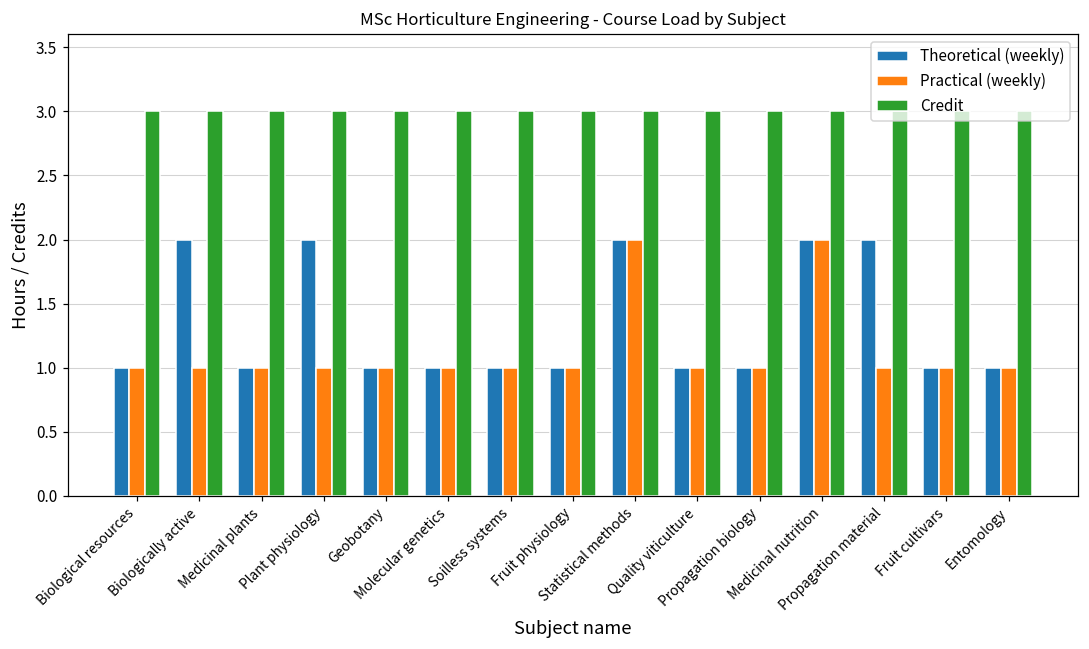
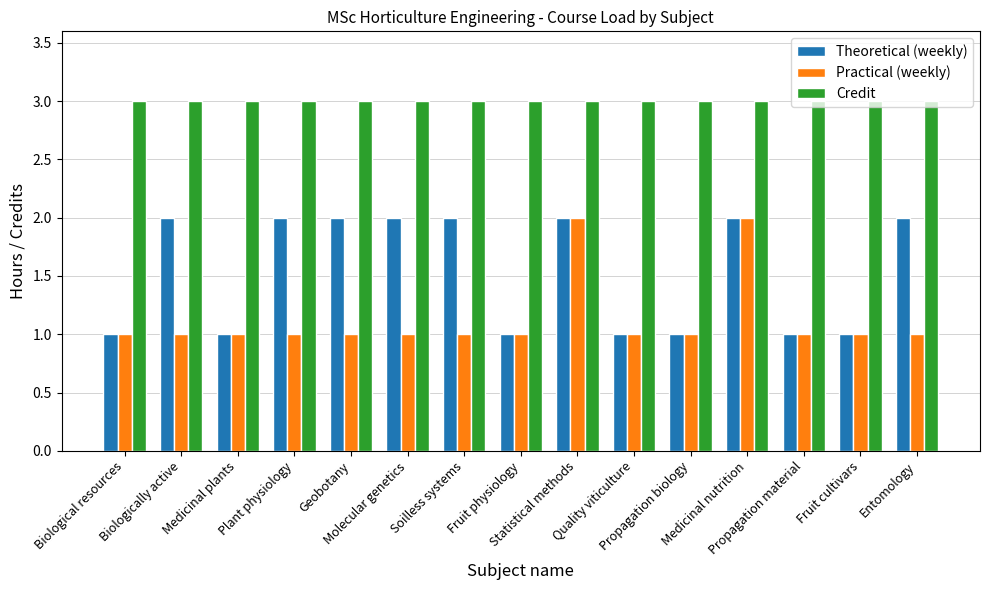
Theoretical (weekly), Geobotany: 1 -> 2
Theoretical (weekly), Molecular genetics: 1 -> 2
Theoretical (weekly), Soilless systems: 1 -> 2
Theoretical (weekly), Propagation material: 2 -> 1
Theoretical (weekly), Entomology: 1 -> 2
